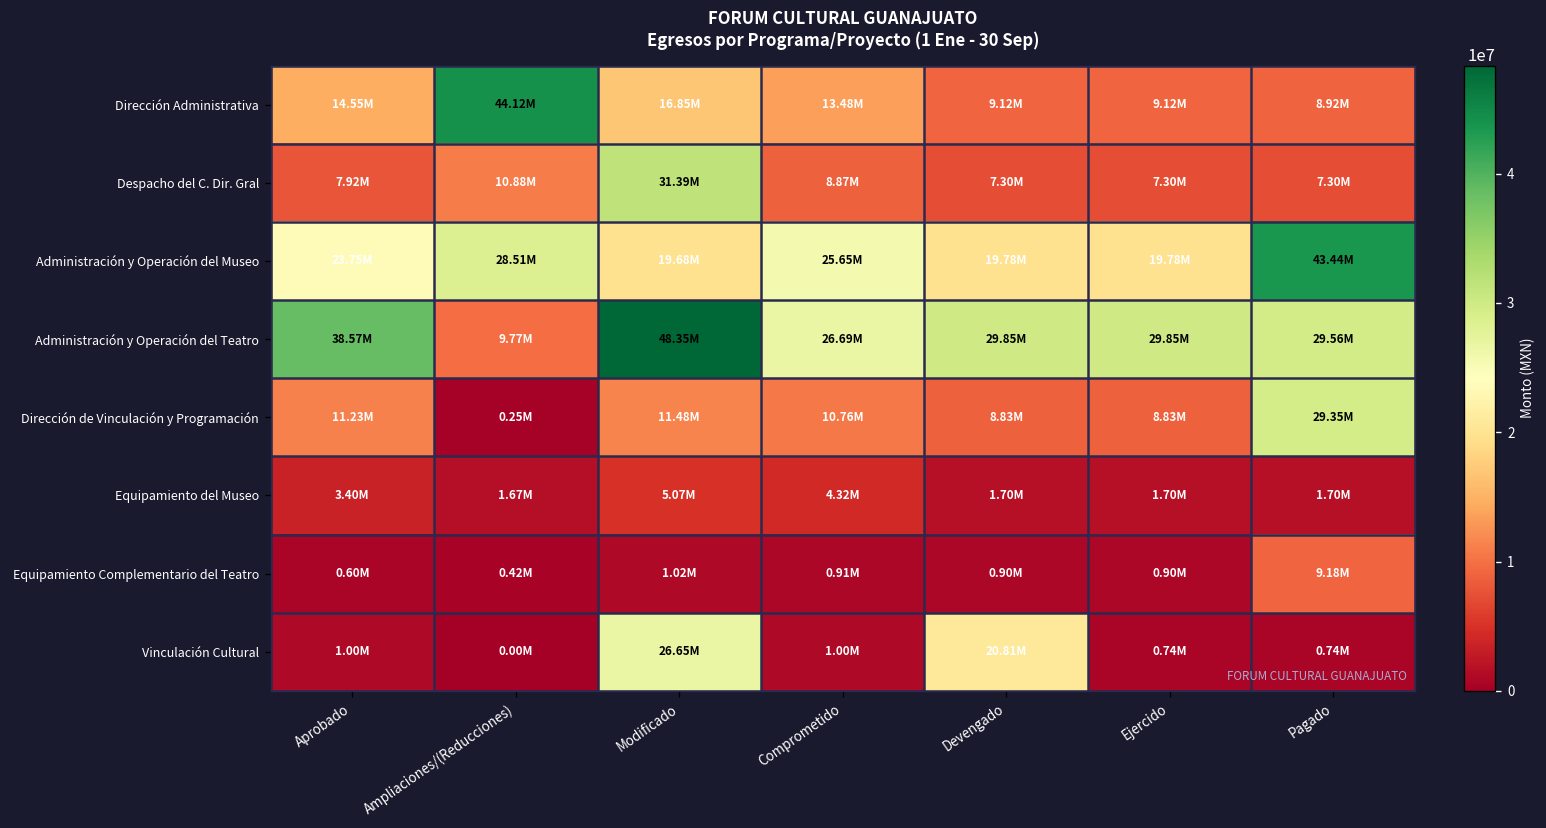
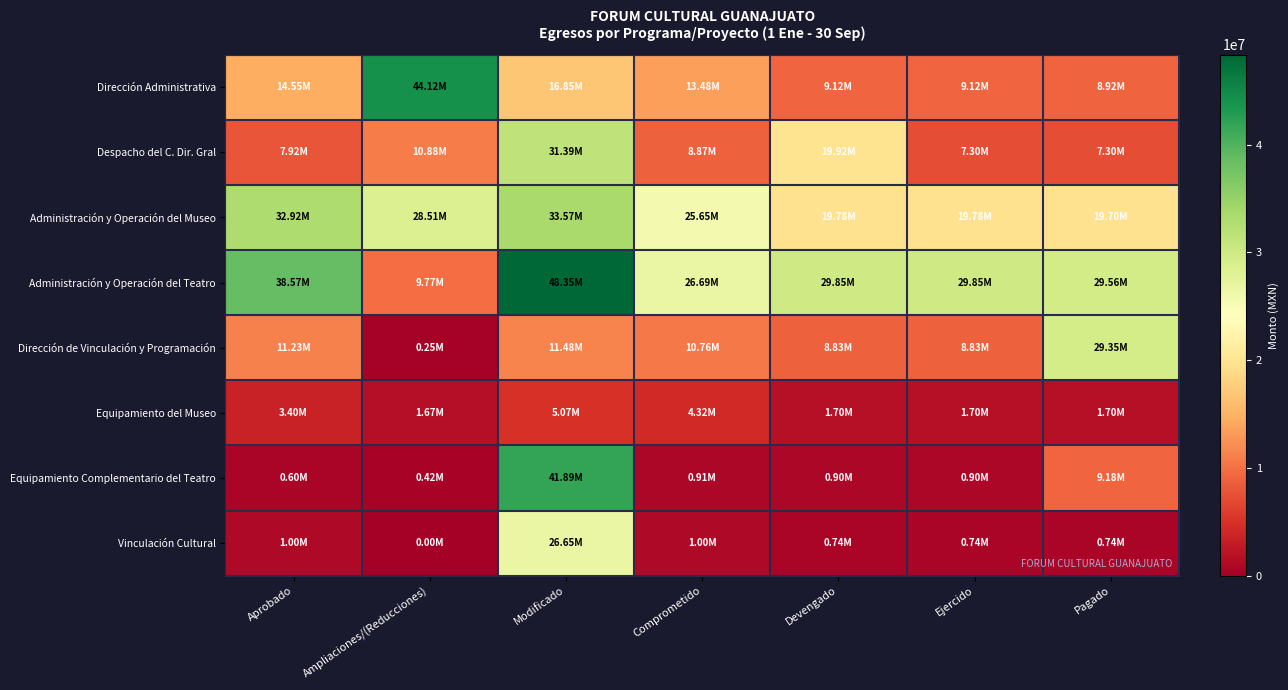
Despacho del C. Dir. Gral, Devengado: 7.30M -> 19.92M
Administración y Operación del Museo, Aprobado: 23.75M -> 32.92M
Administración y Operación del Museo, Modificado: 19.68M -> 33.57M
Administración y Operación del Museo, Pagado: 43.44M -> 19.70M
Equipamiento Complementario del Teatro, Modificado: 1.02M -> 41.89M
Vinculación Cultural, Devengado: 20.81M -> 0.74M
